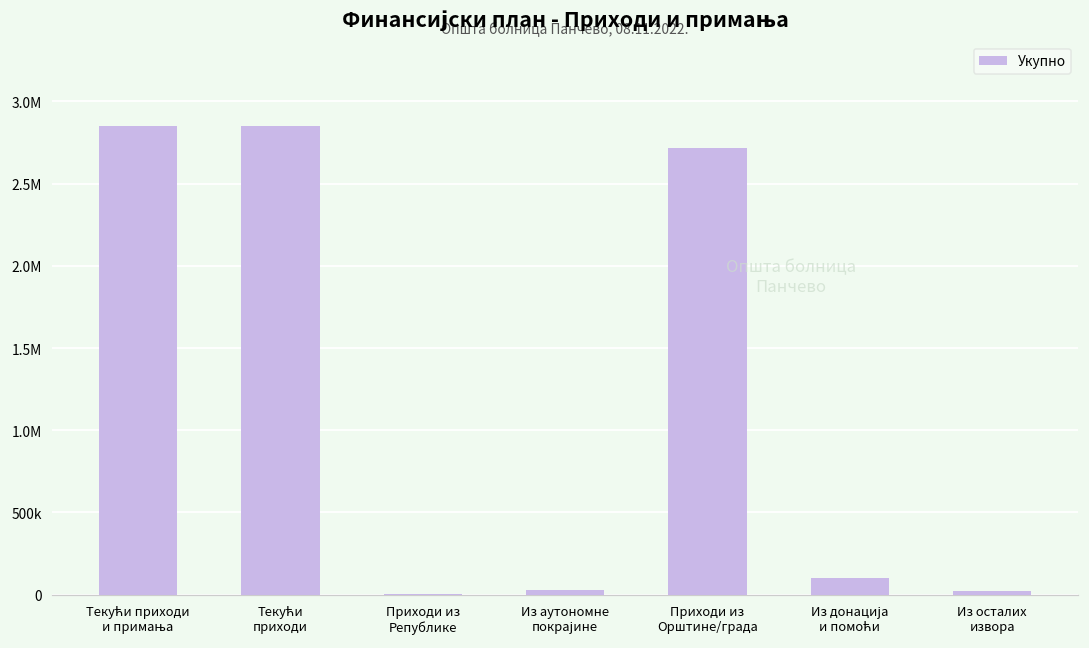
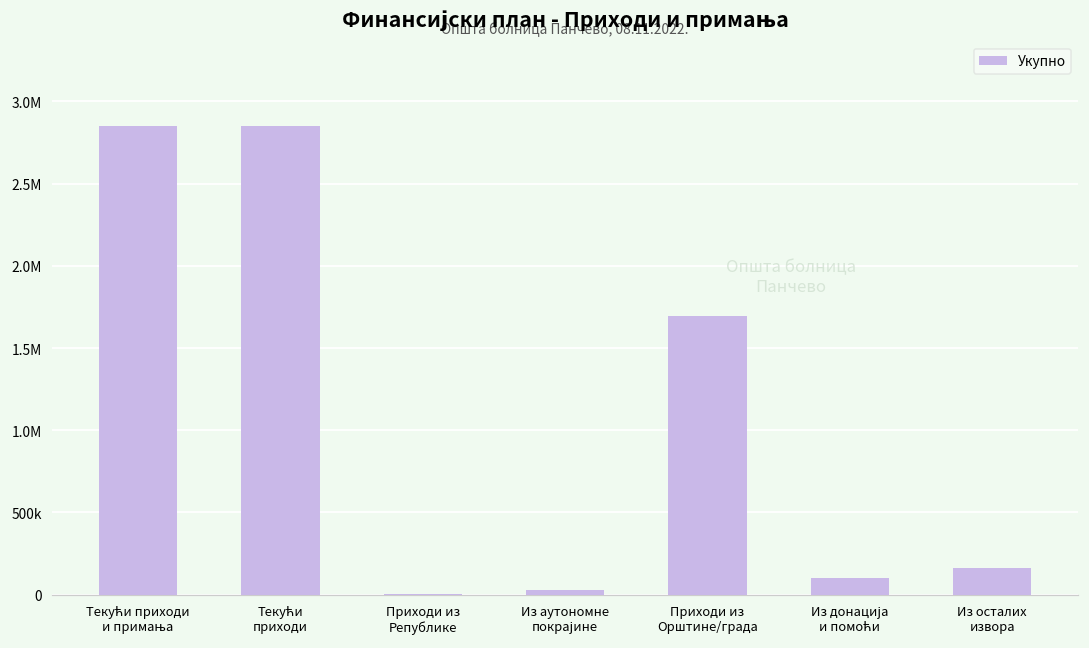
Приходи из Opштине/града: 2720000 -> 1690000
Из осталих извора: 20000 -> 160000
